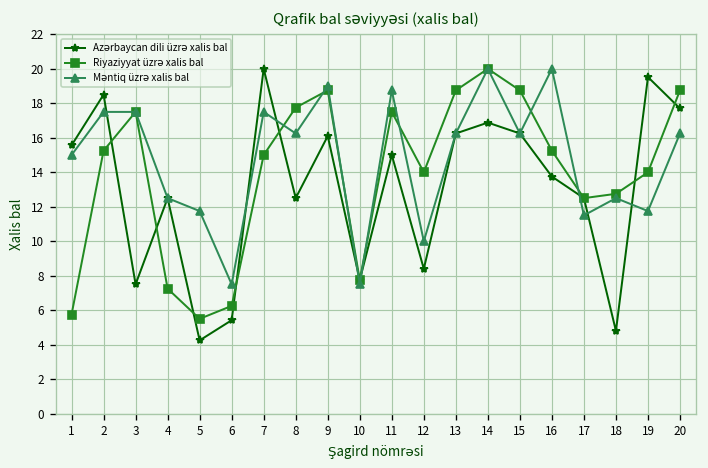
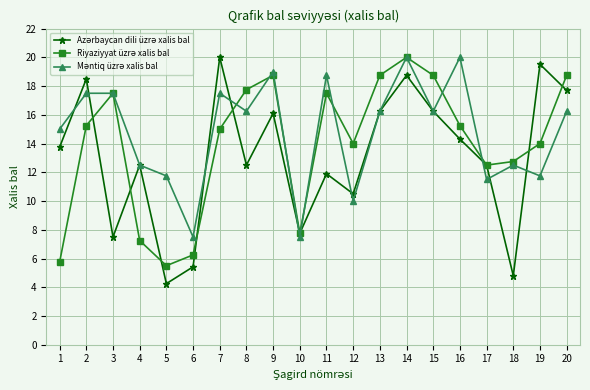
Azərbaycan dili üzrə xalis bal, 1: 15.6 -> 13.8
Azərbaycan dili üzrə xalis bal, 11: 15.0 -> 11.9
Azərbaycan dili üzrə xalis bal, 12: 8.4 -> 10.5
Azərbaycan dili üzrə xalis bal, 14: 16.9 -> 18.8
Azərbaycan dili üzrə xalis bal, 16: 13.8 -> 14.3
